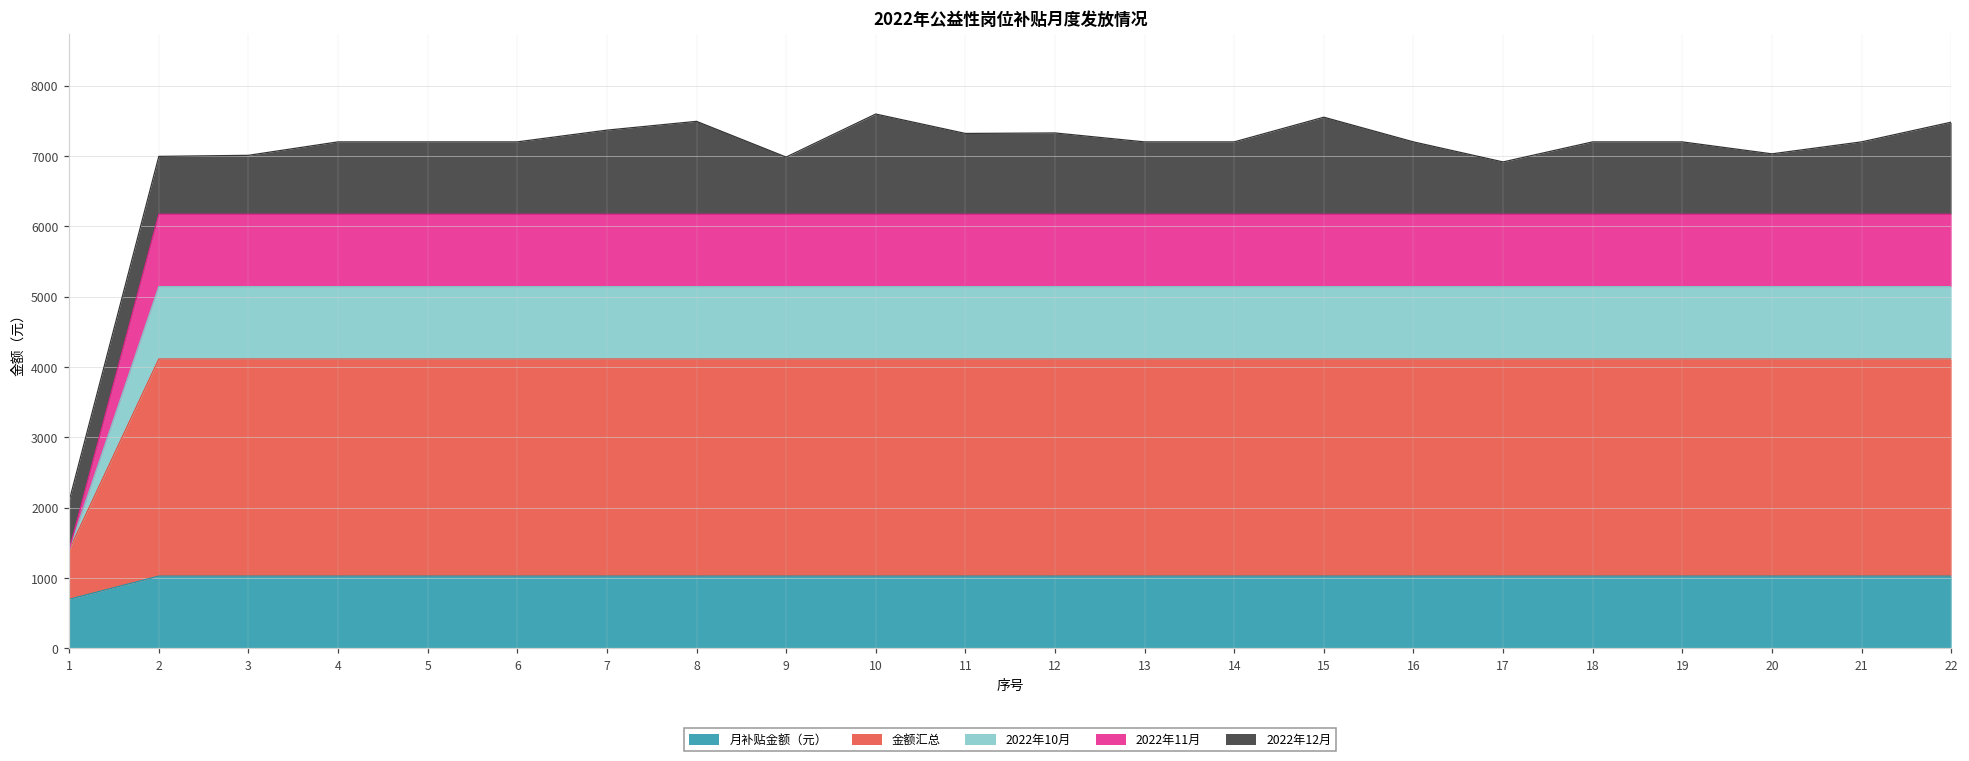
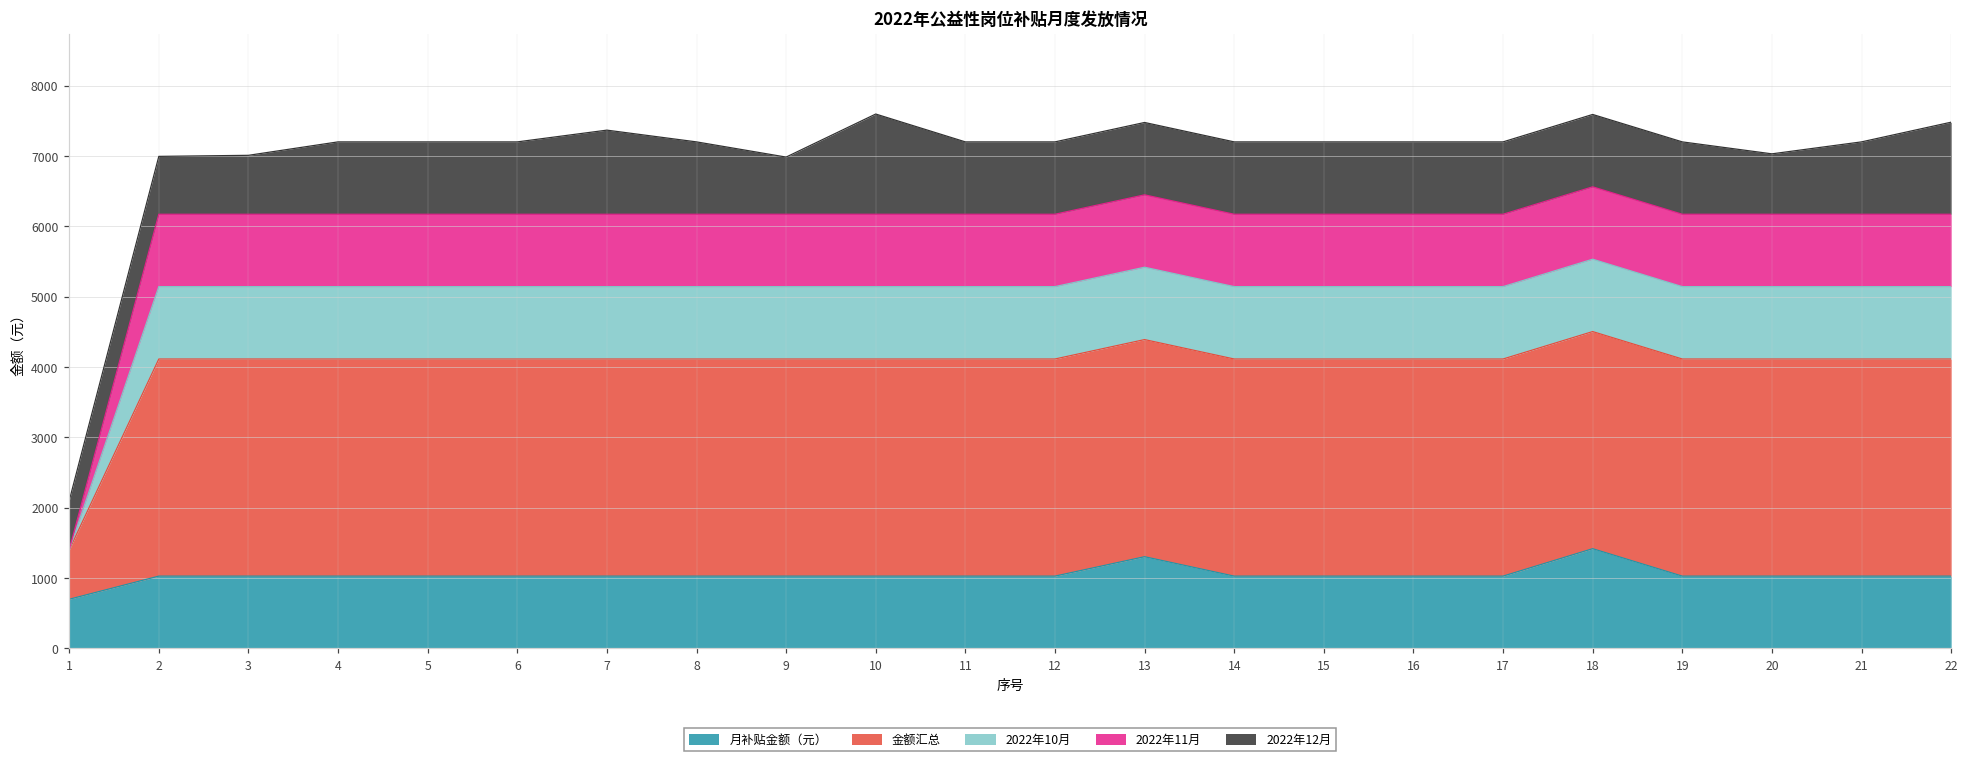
2022年12月, 8: 1300 -> 1000
2022年12月, 11: 1100 -> 1000
2022年12月, 12: 1200 -> 1000
月补贴金额（元）, 13: 1000 -> 1300
2022年12月, 15: 1400 -> 1000
2022年12月, 17: 700 -> 1000
月补贴金额（元）, 18: 1000 -> 1400
